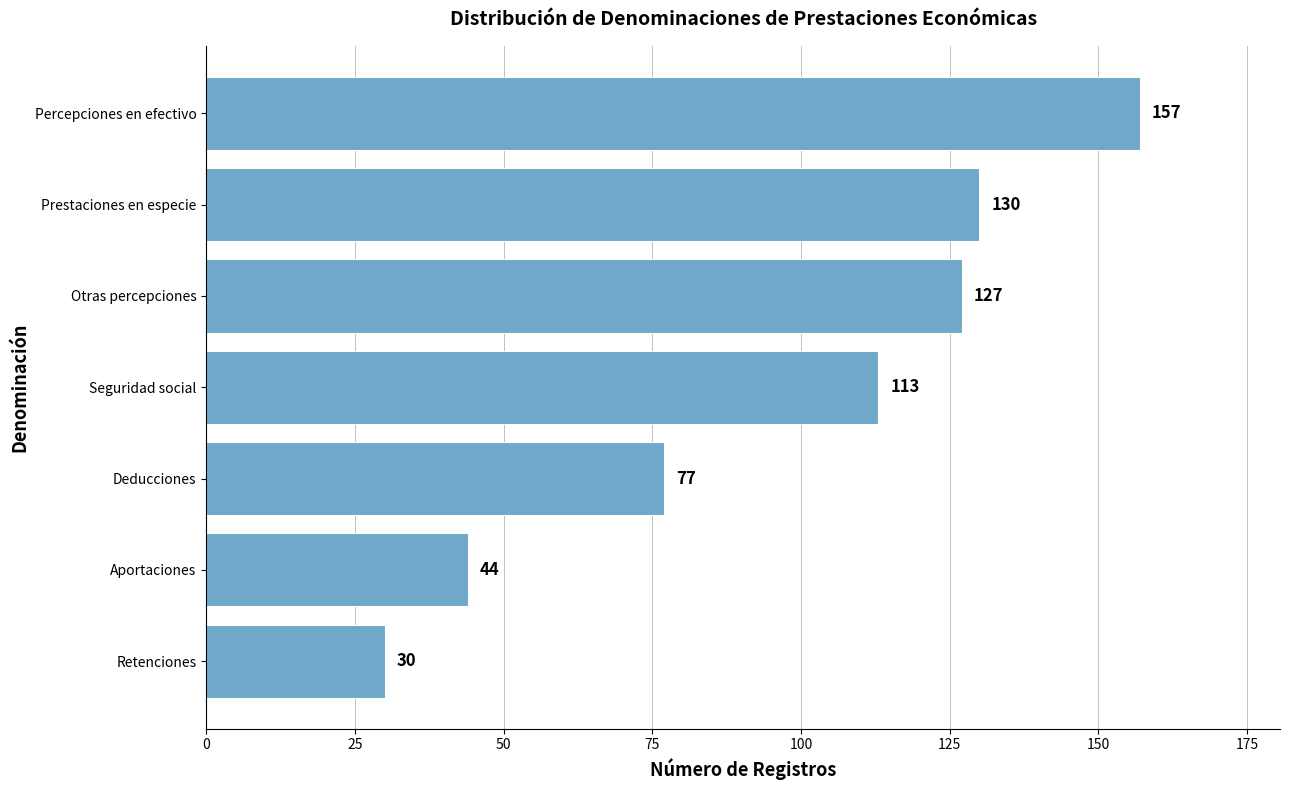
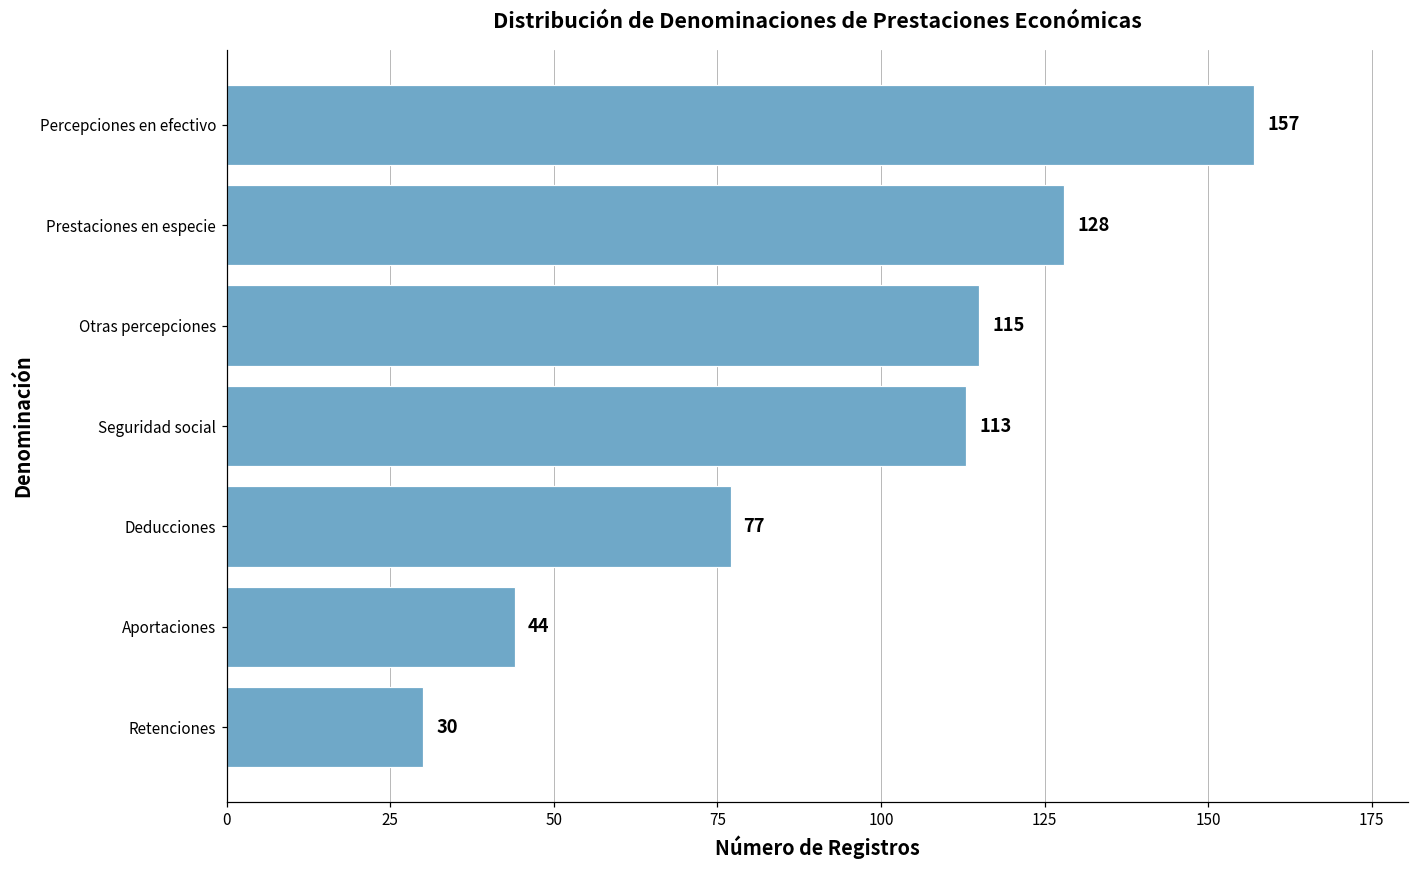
Prestaciones en especie: 130 -> 128
Otras percepciones: 127 -> 115
